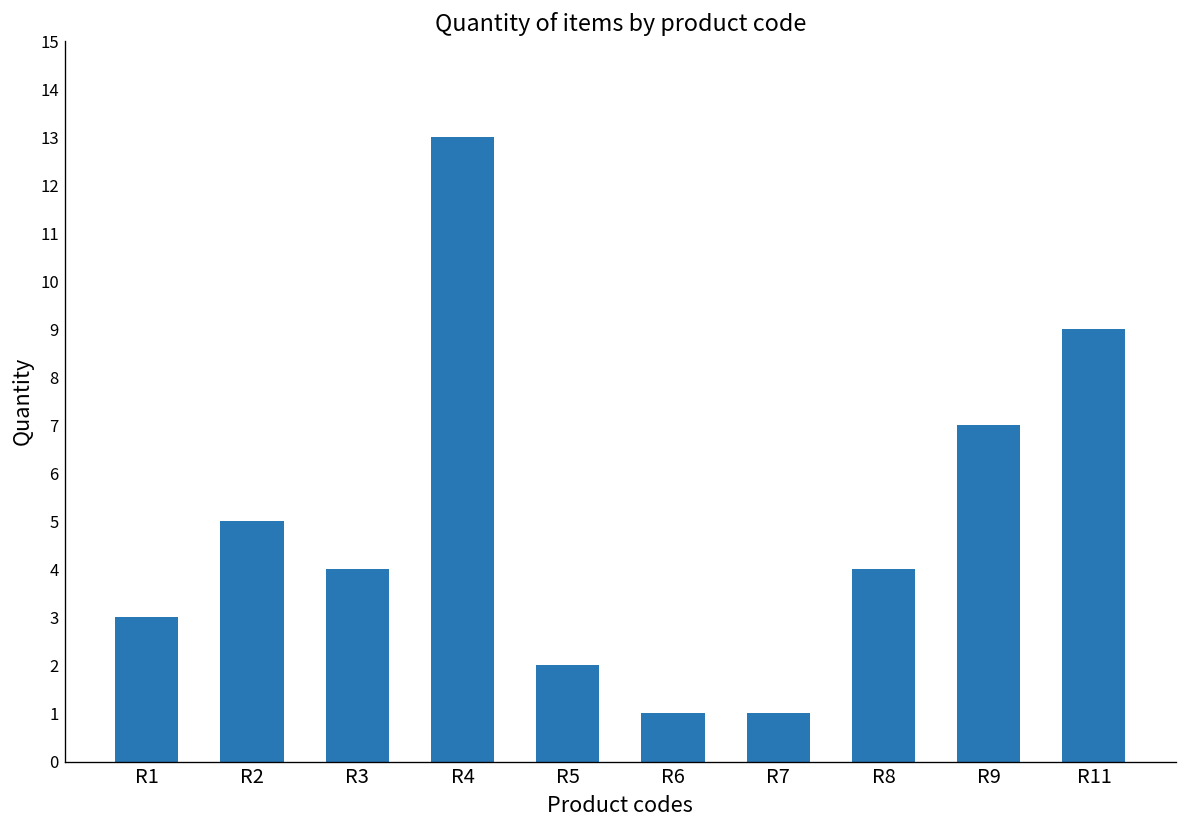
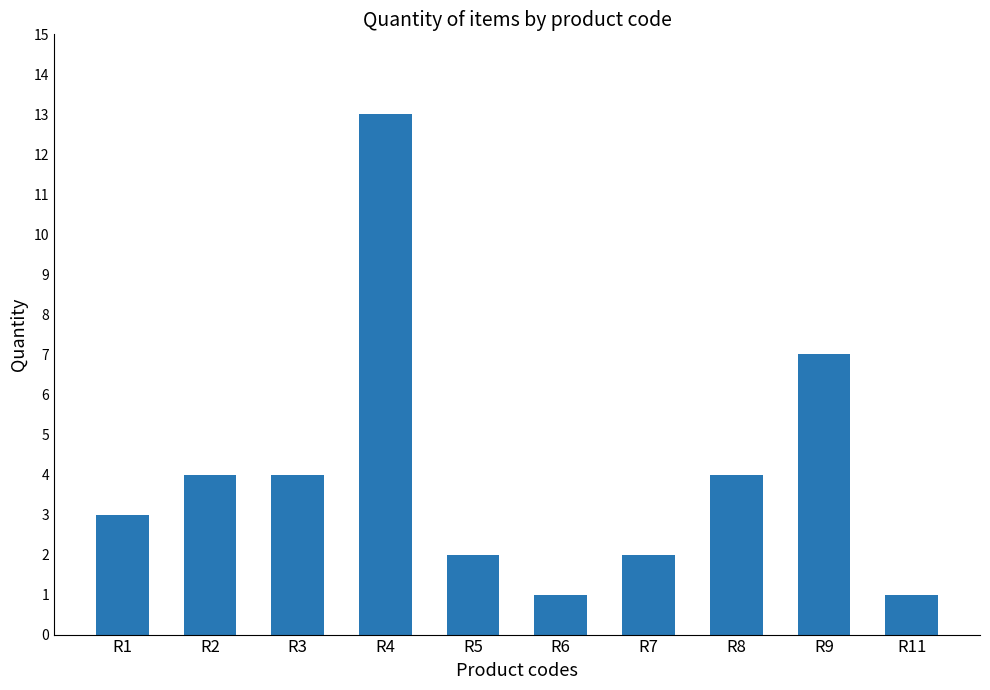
R2: 5 -> 4
R7: 1 -> 2
R11: 9 -> 1
